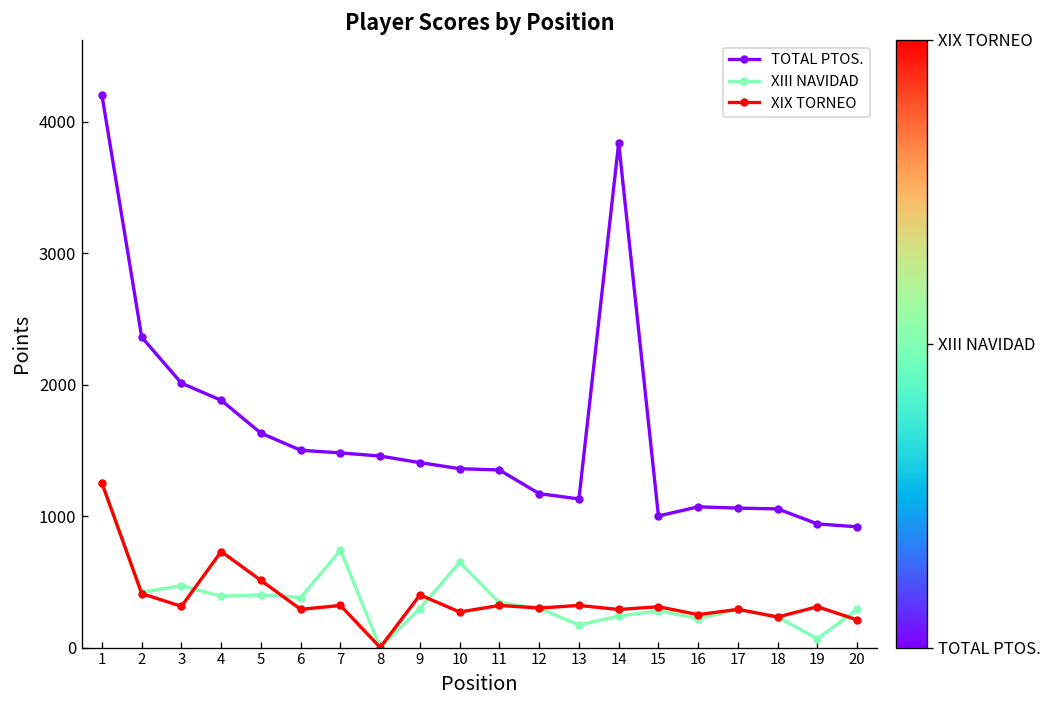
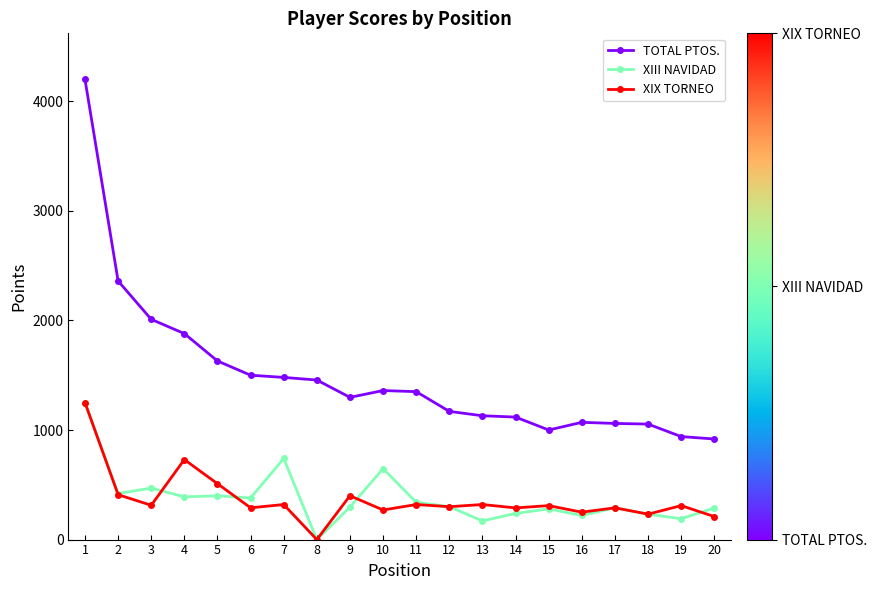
TOTAL PTOS., 9: 1410 -> 1300
TOTAL PTOS., 14: 3840 -> 1120
XIII NAVIDAD, 19: 70 -> 190
